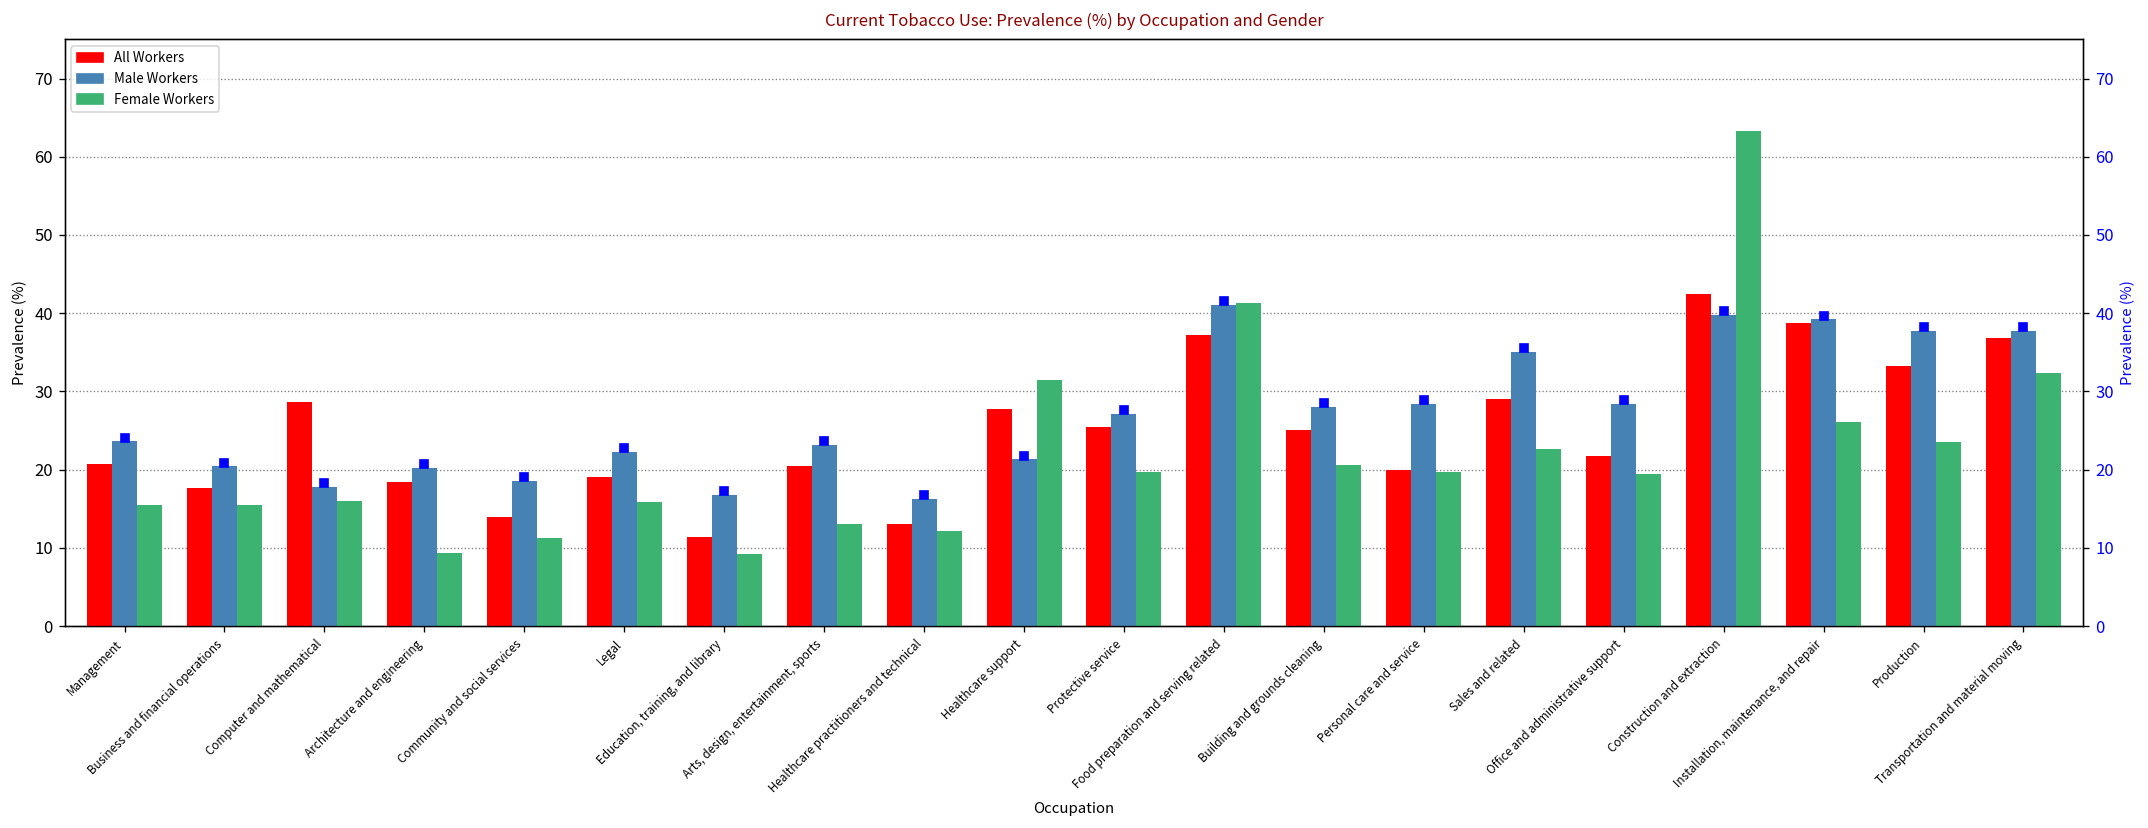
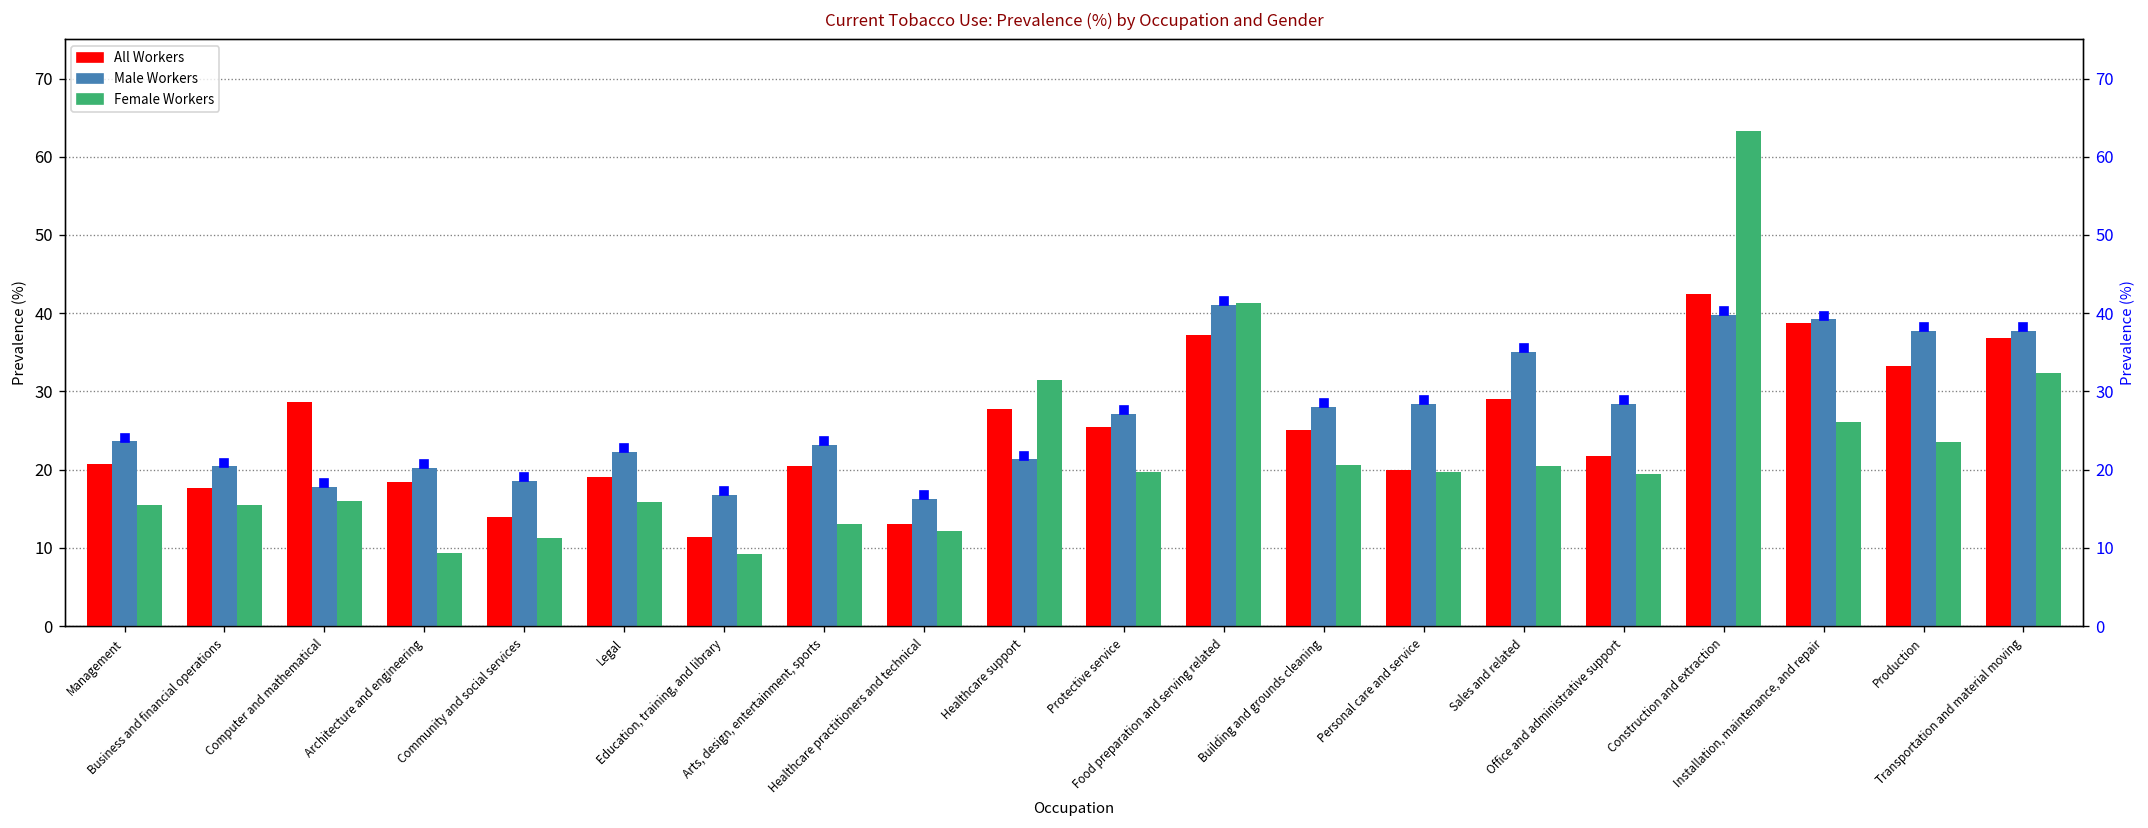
Female Workers, Sales and related: 23 -> 20
